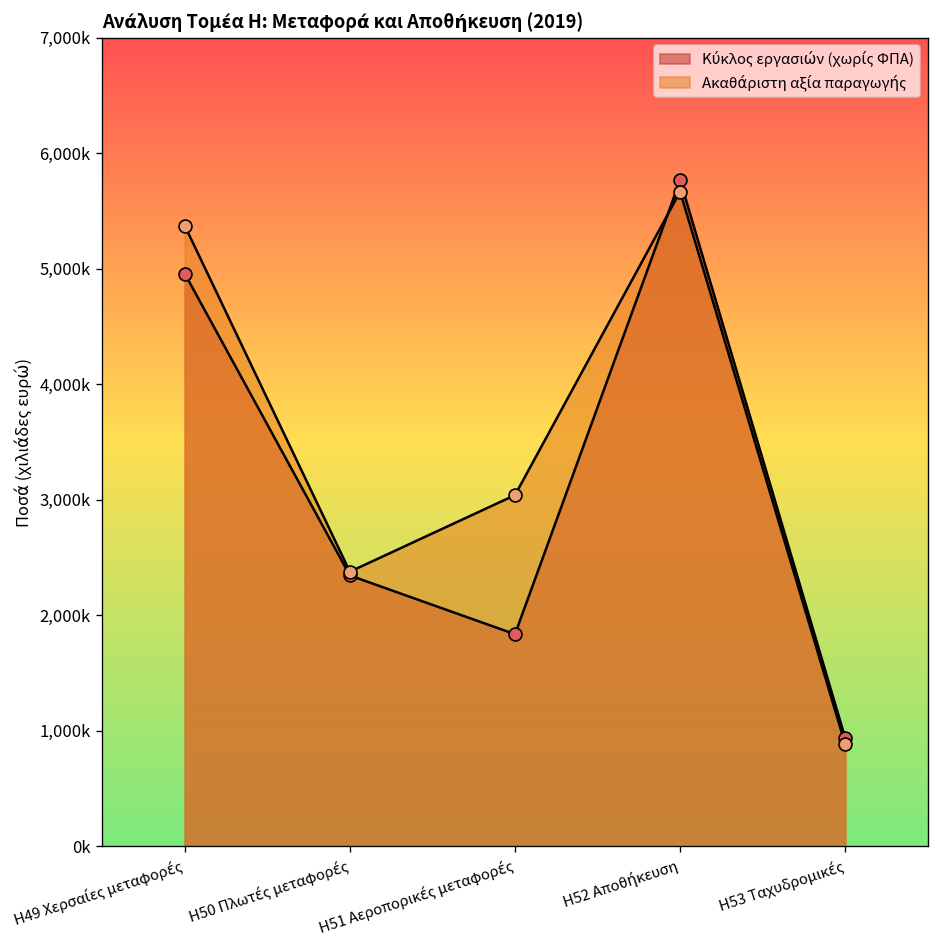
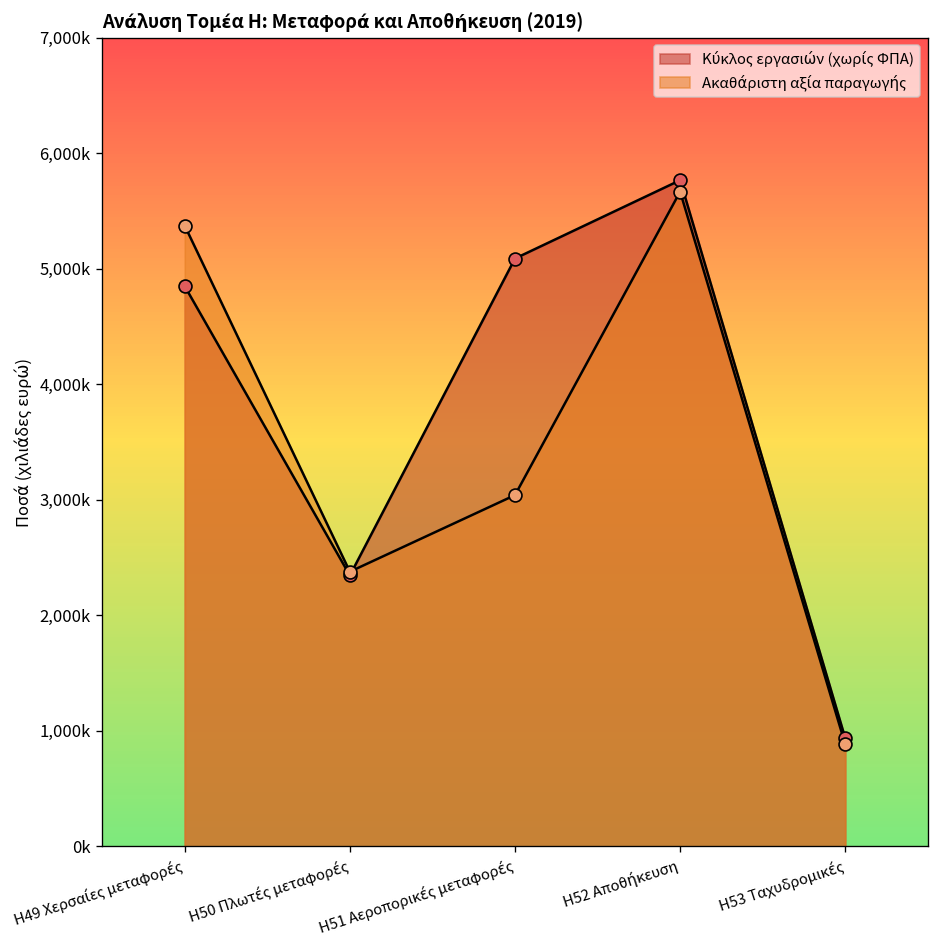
Κύκλος εργασιών (χωρίς ΦΠΑ), H49 Χερσαίες μεταφορές: 5,000,000 -> 4,800,000
Κύκλος εργασιών (χωρίς ΦΠΑ), H51 Αεροπορικές μεταφορές: 1,800,000 -> 5,100,000
